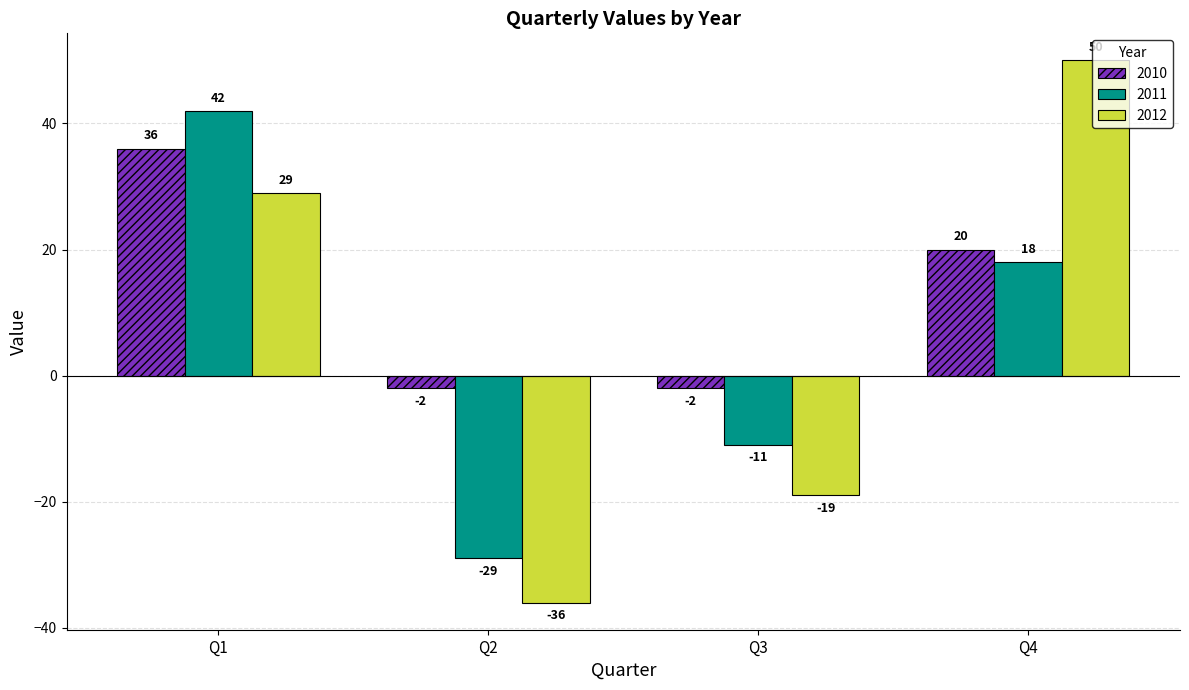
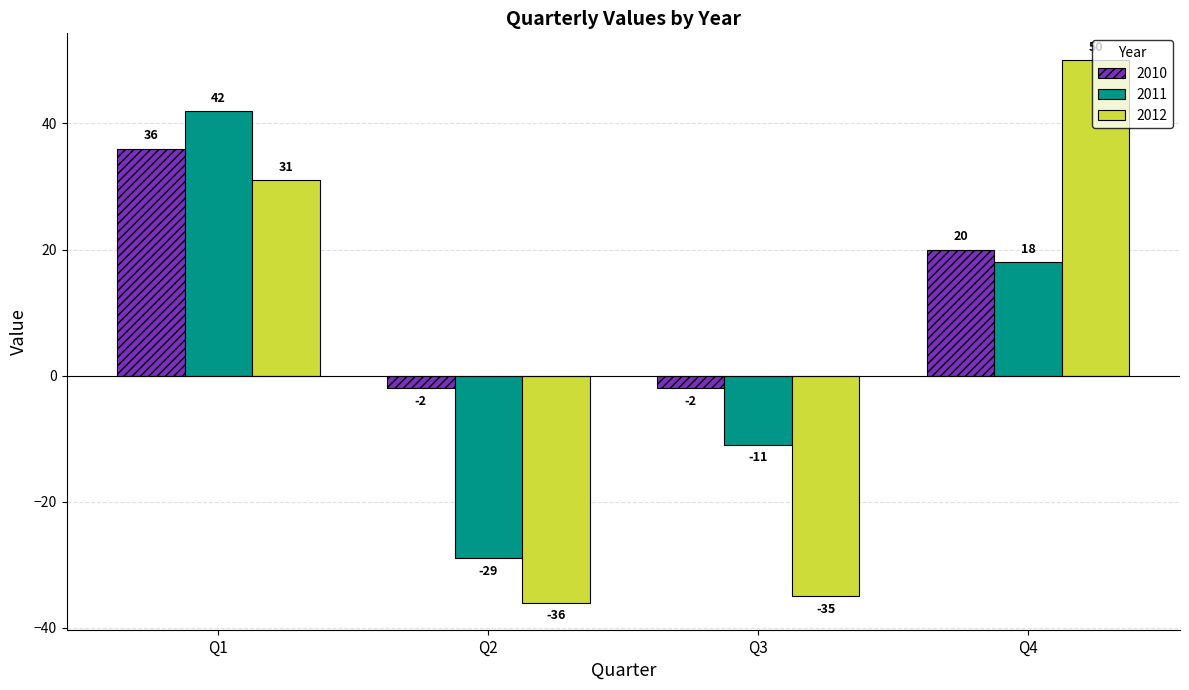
2012, Q1: 29 -> 31
2012, Q3: -19 -> -35
